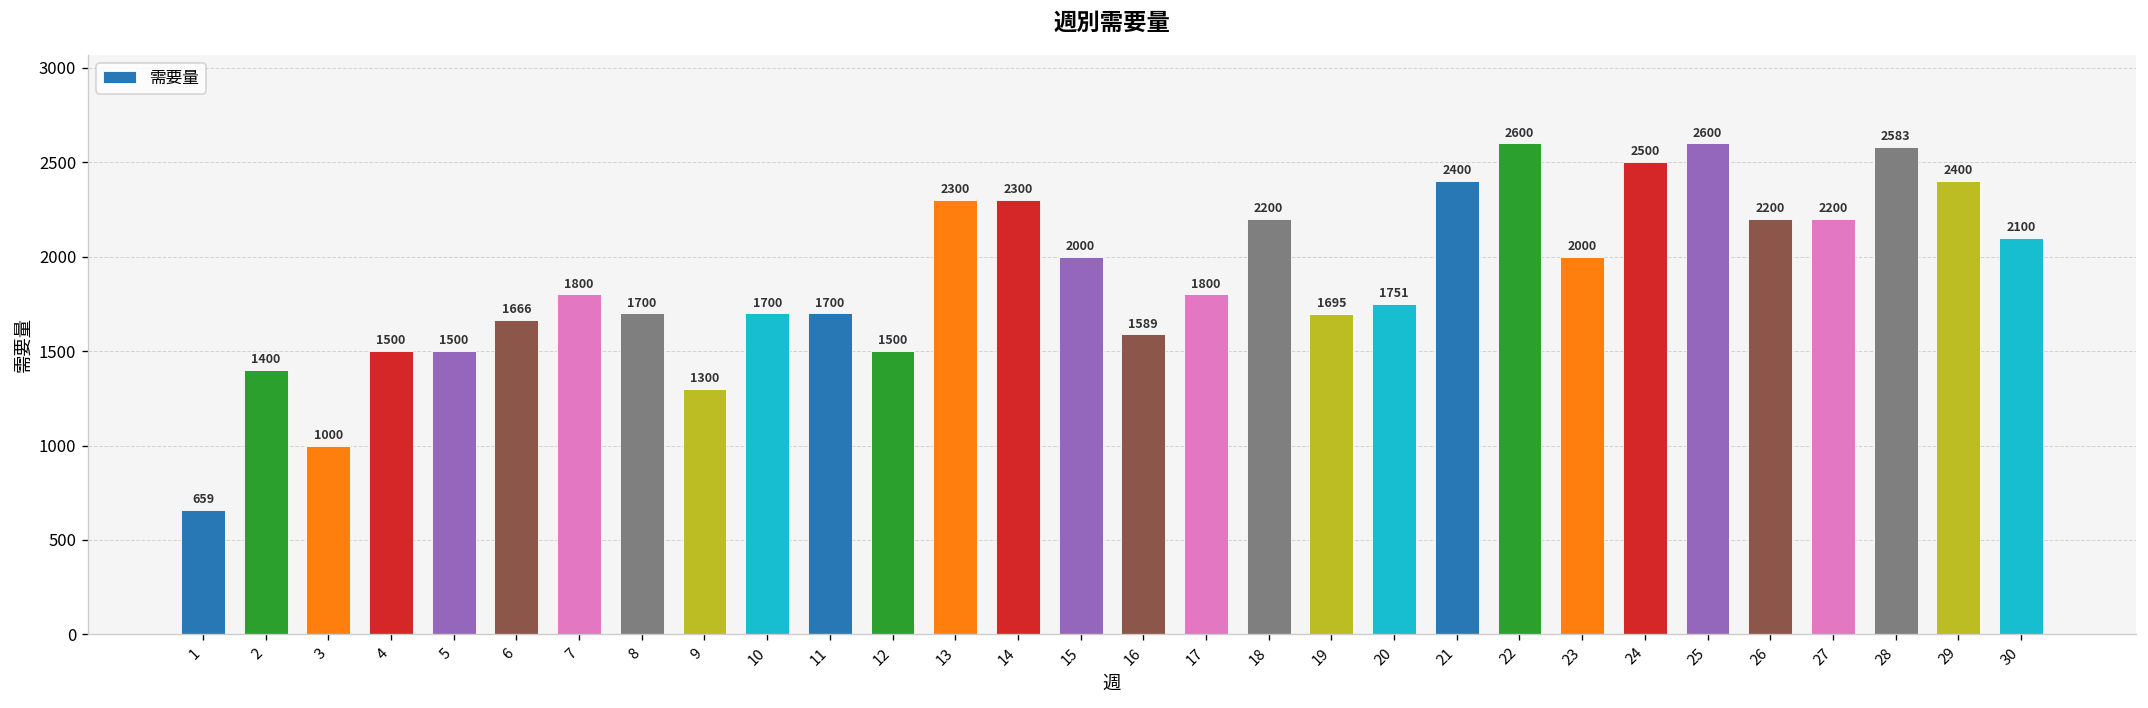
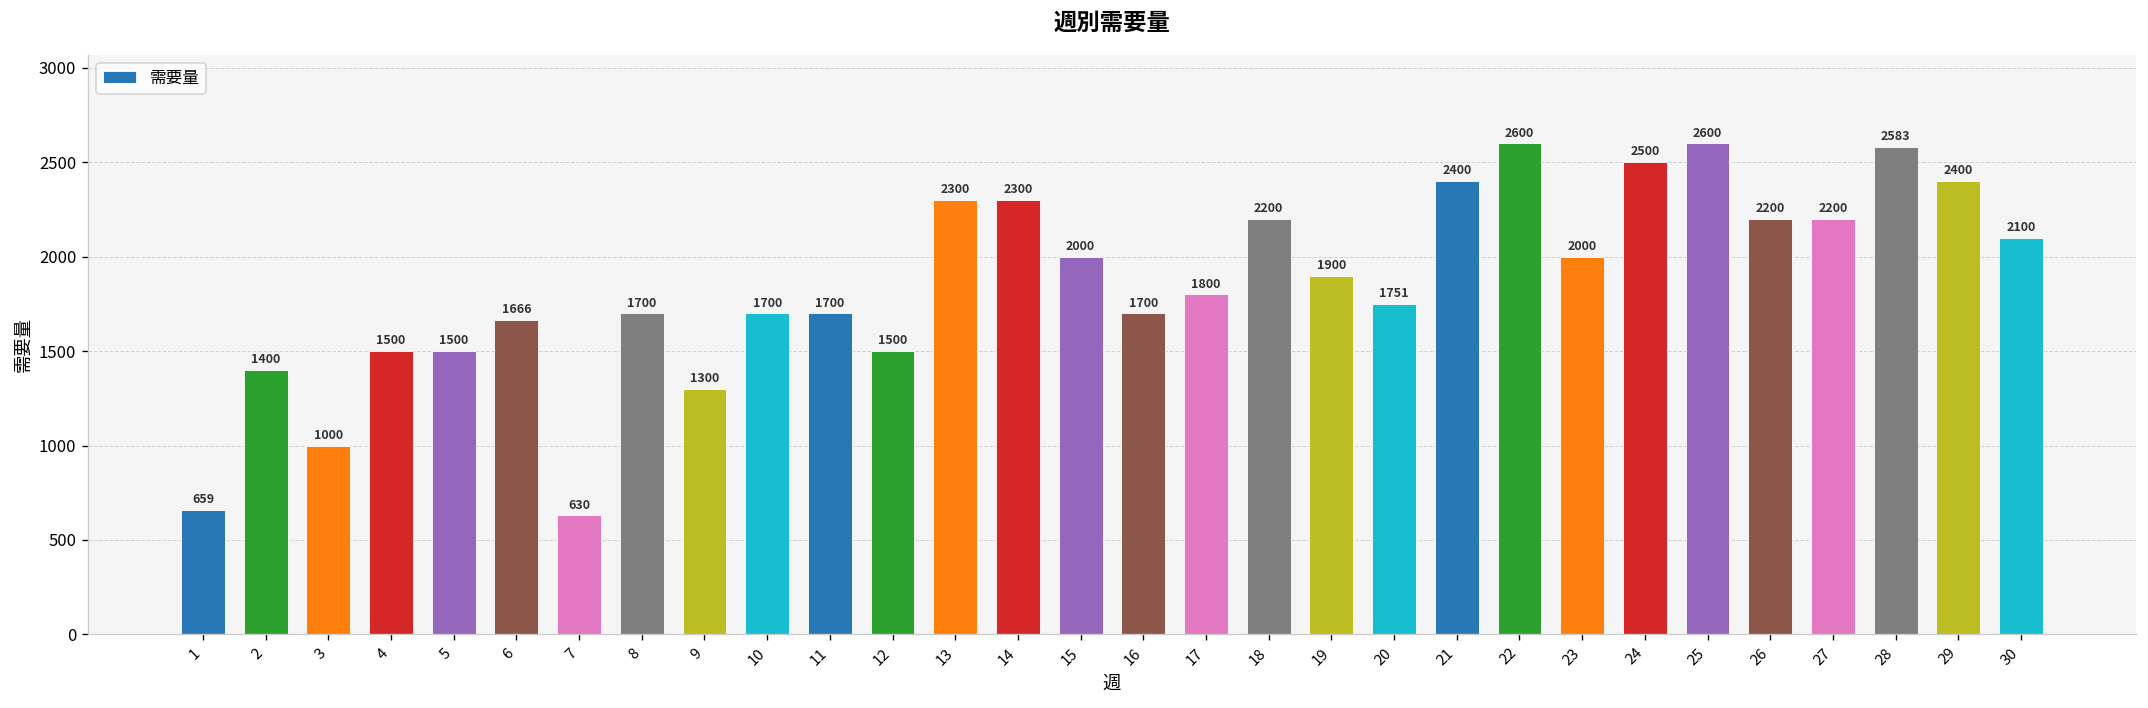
7: 1800 -> 630
16: 1589 -> 1700
19: 1695 -> 1900
